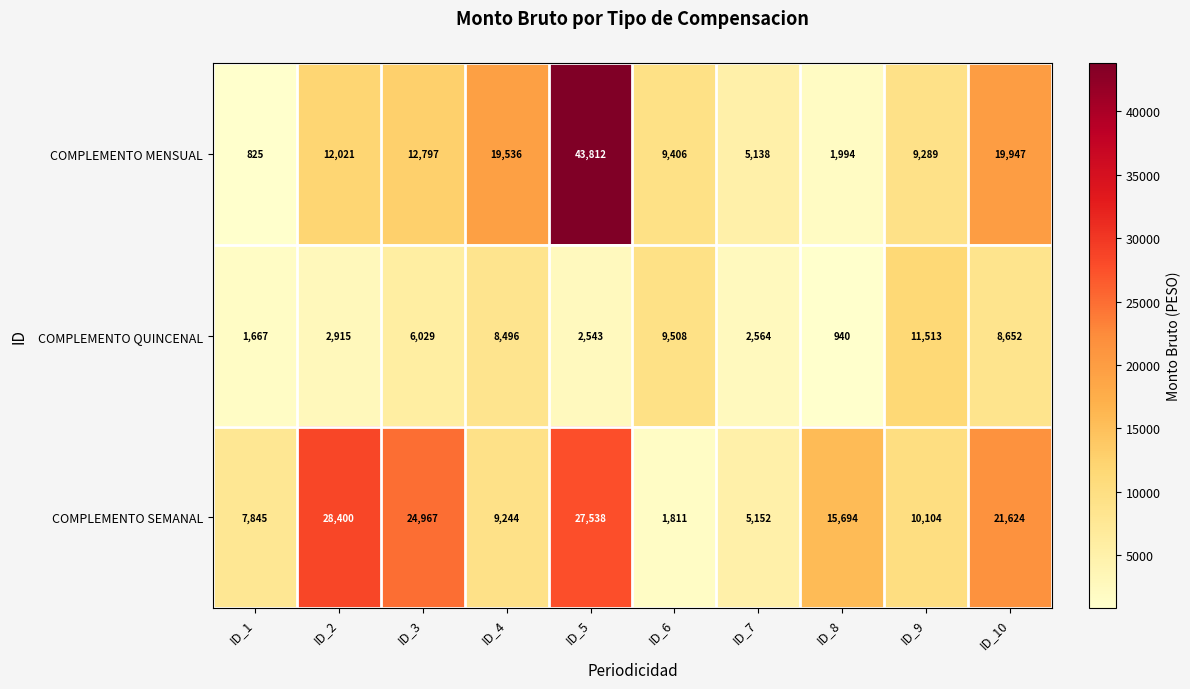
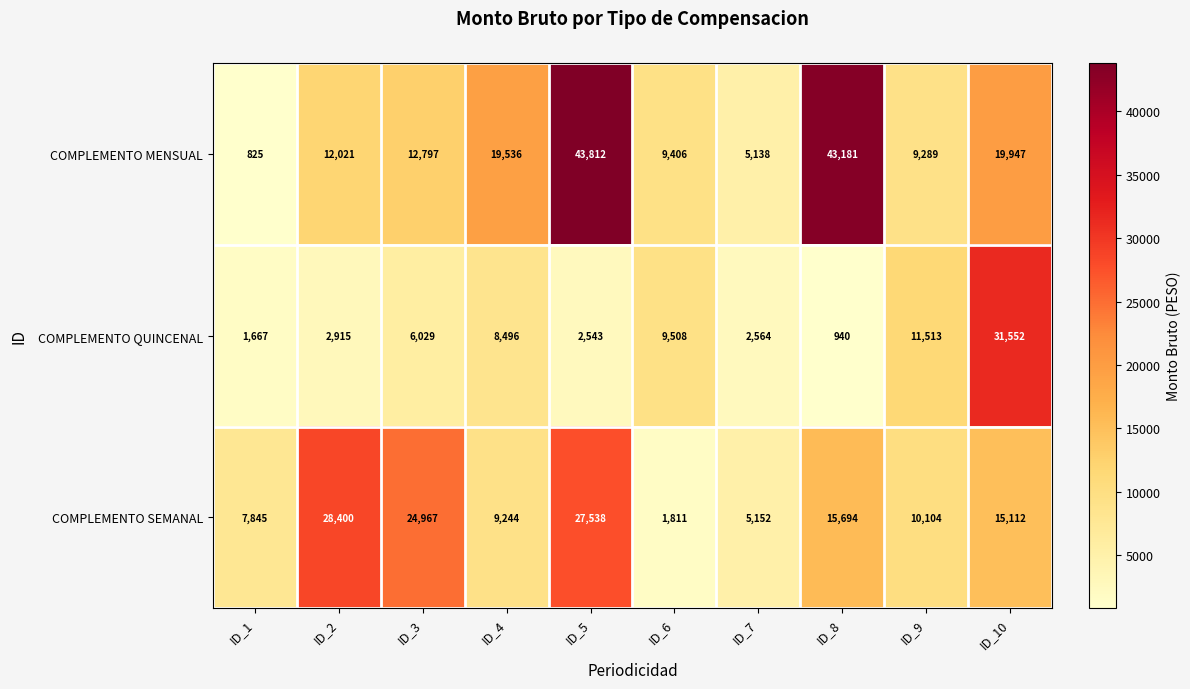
COMPLEMENTO MENSUAL, ID_8: 1,994 -> 43,181
COMPLEMENTO QUINCENAL, ID_10: 8,652 -> 31,552
COMPLEMENTO SEMANAL, ID_10: 21,624 -> 15,112
